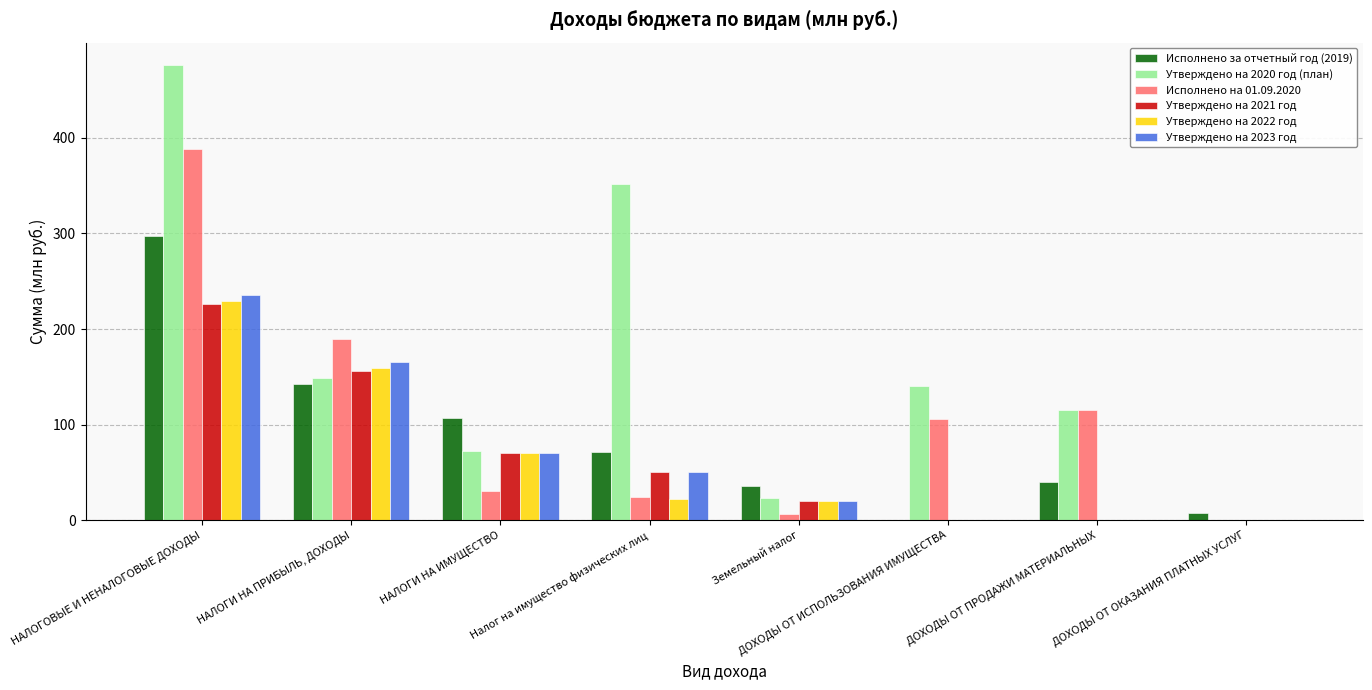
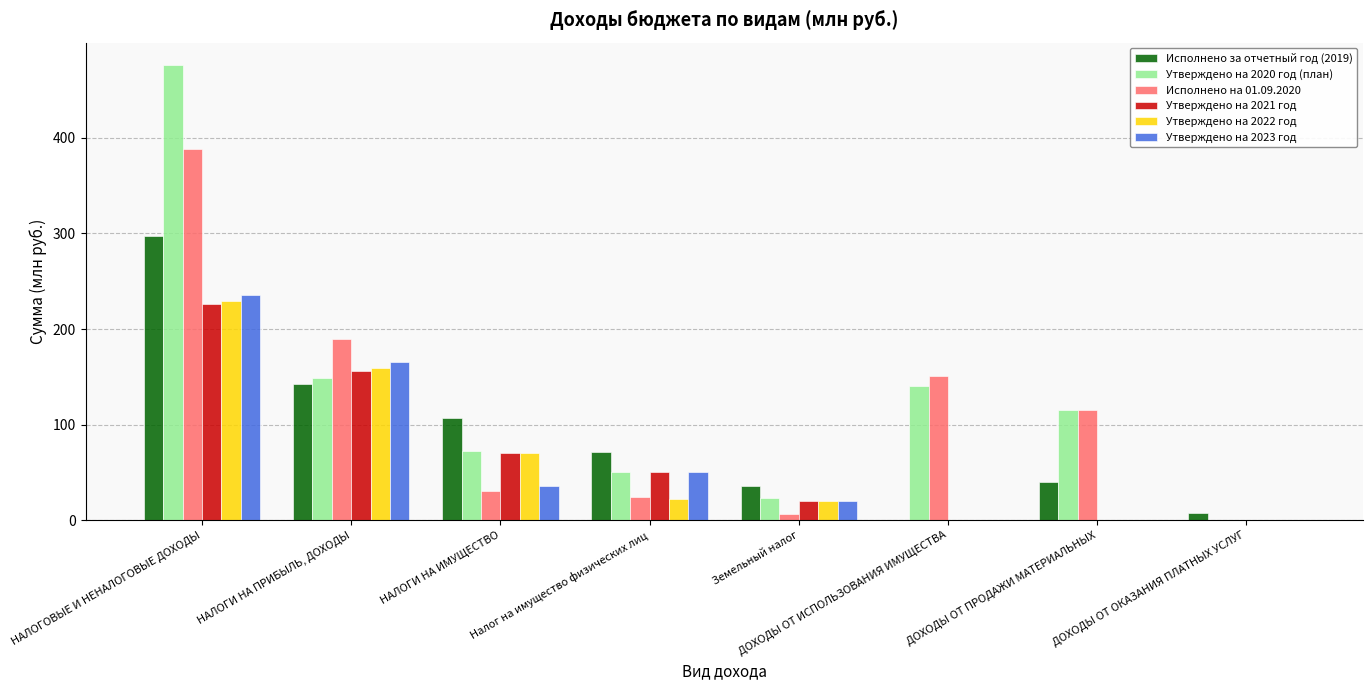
Утверждено на 2023 год, НАЛОГИ НА ИМУЩЕСТВО: 70 -> 40
Утверждено на 2020 год (план), Налог на имущество физических лиц: 350 -> 50
Исполнено на 01.09.2020, ДОХОДЫ ОТ ИСПОЛЬЗОВАНИЯ ИМУЩЕСТВА: 110 -> 150
